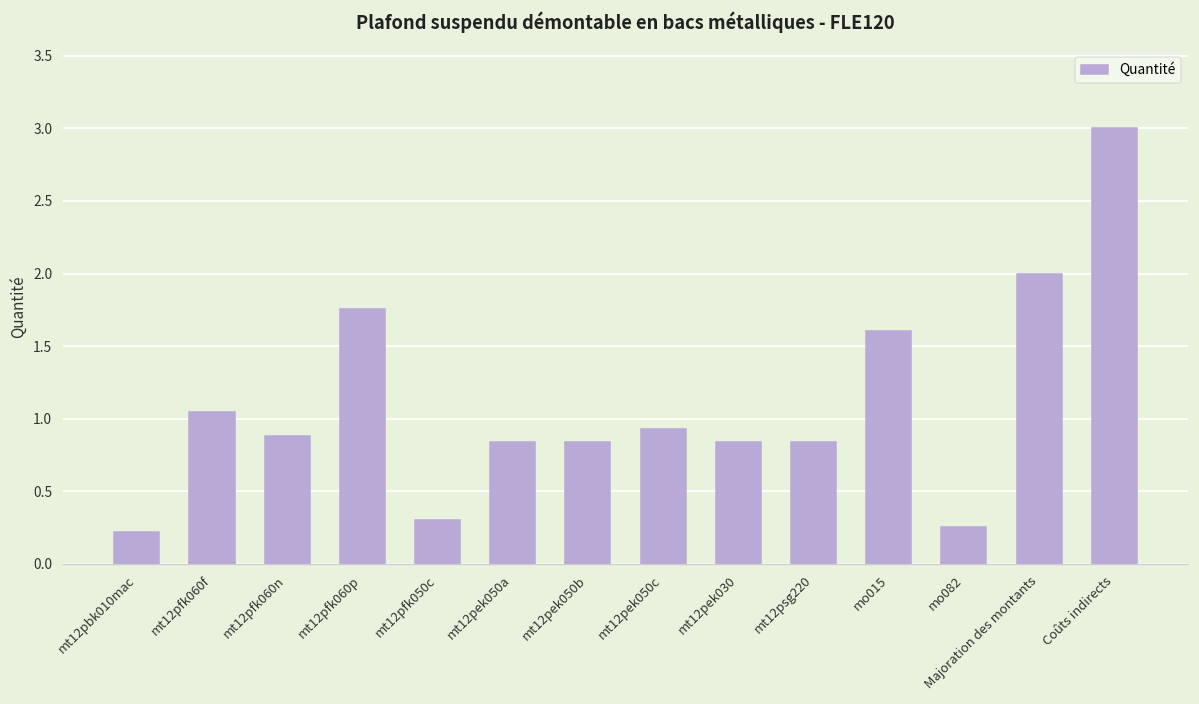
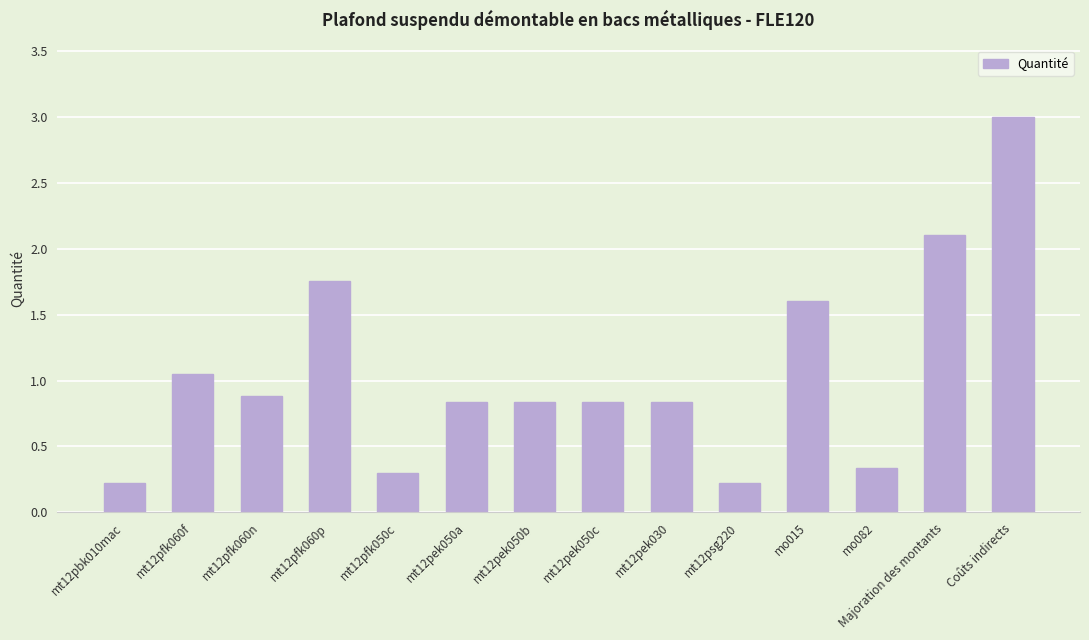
mt12pek050c: 0.93 -> 0.84
mt12psg220: 0.84 -> 0.22
mo082: 0.25 -> 0.34
Majoration des montants: 2.0 -> 2.1
